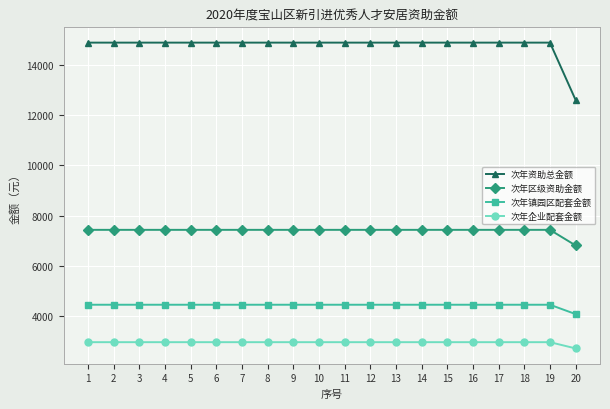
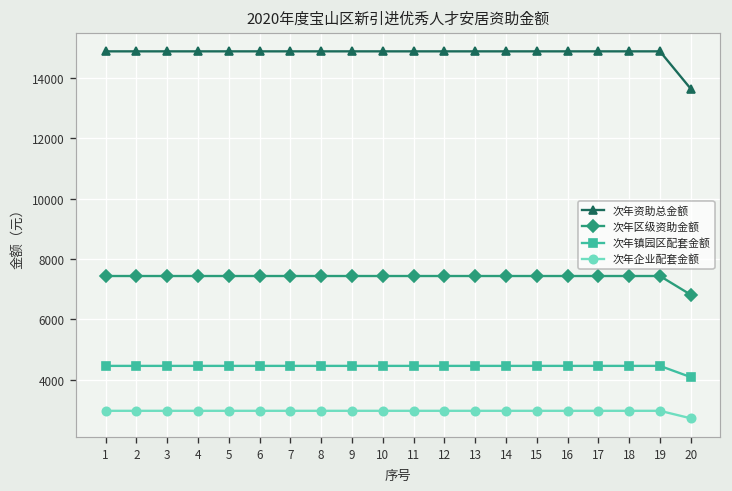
次年资助总金额, 20: 12600 -> 13600
